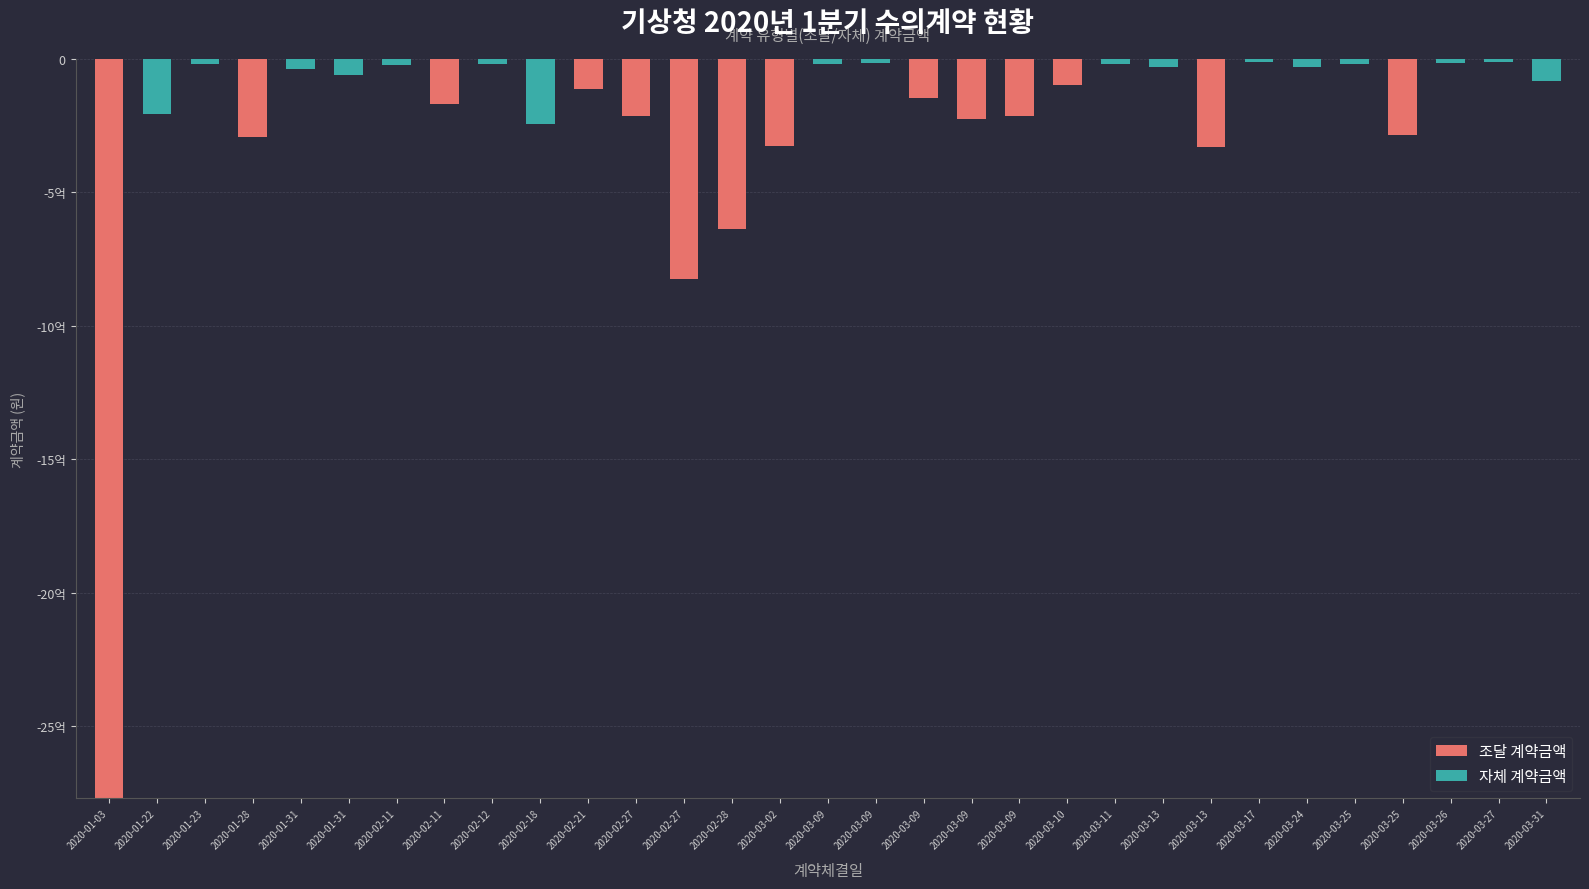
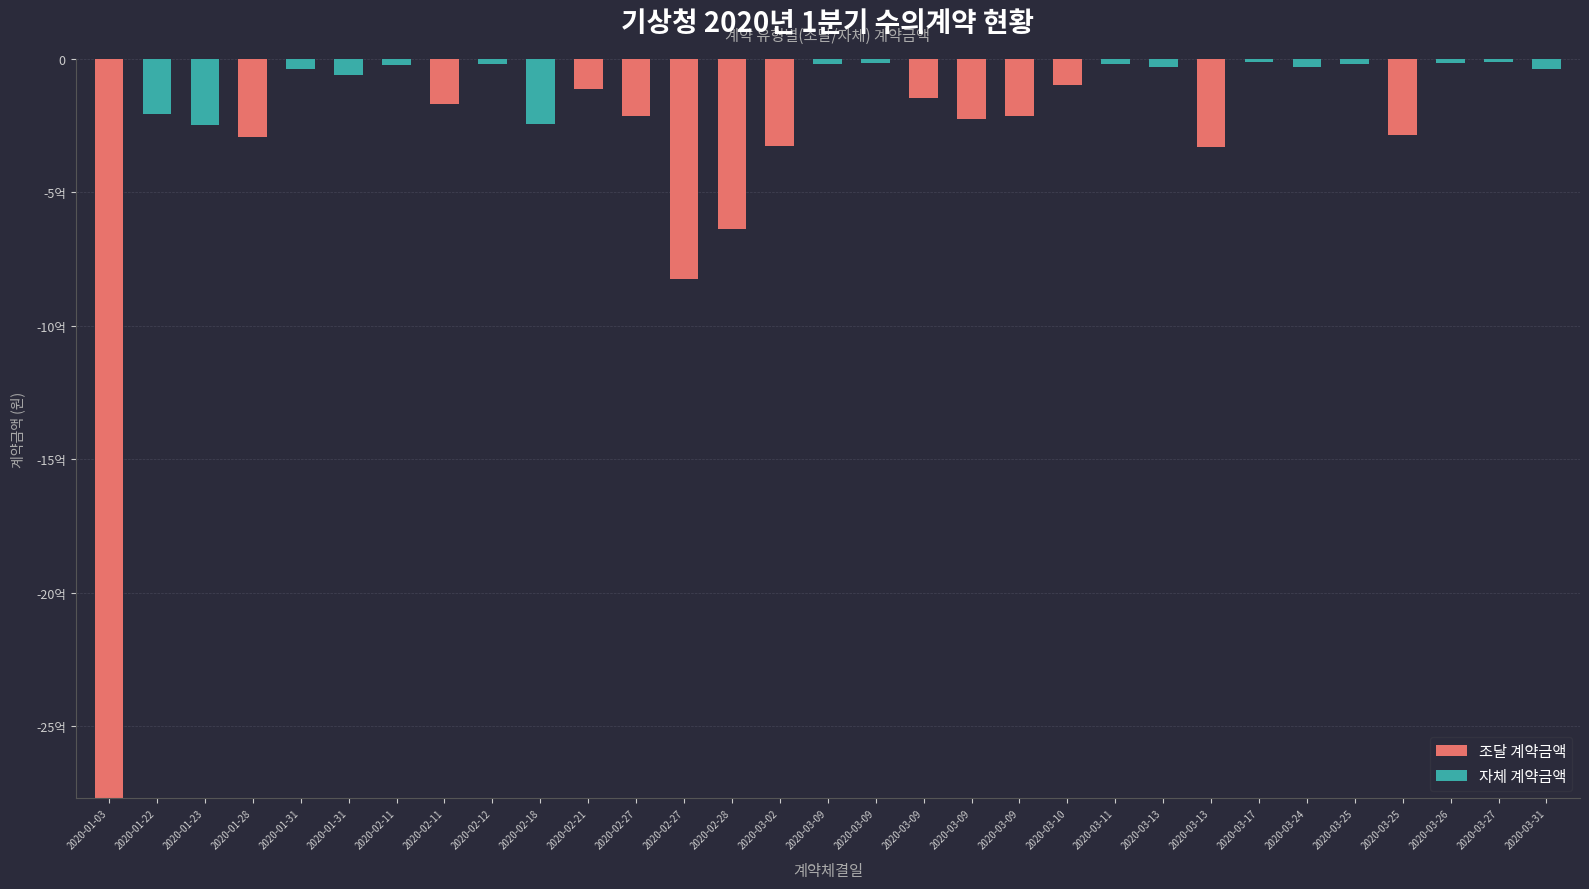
자체 계약금액, 2020-01-23: -0.2억 -> -2.5억
자체 계약금액, 2020-03-31: -0.8억 -> -0.4억
